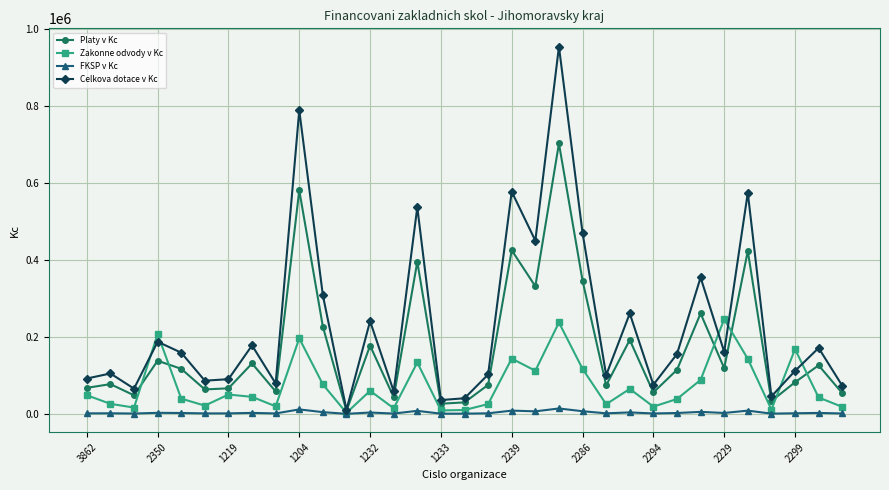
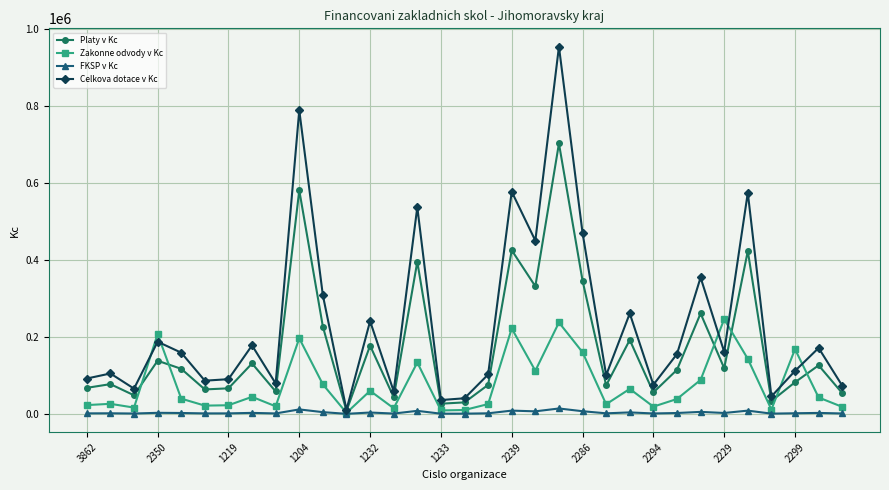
Zakonne odvody v Kc, 3862: 50000 -> 20000
Zakonne odvody v Kc, 1219: 50000 -> 20000
Zakonne odvody v Kc, 2239: 140000 -> 220000
Zakonne odvody v Kc, 2286: 120000 -> 160000
